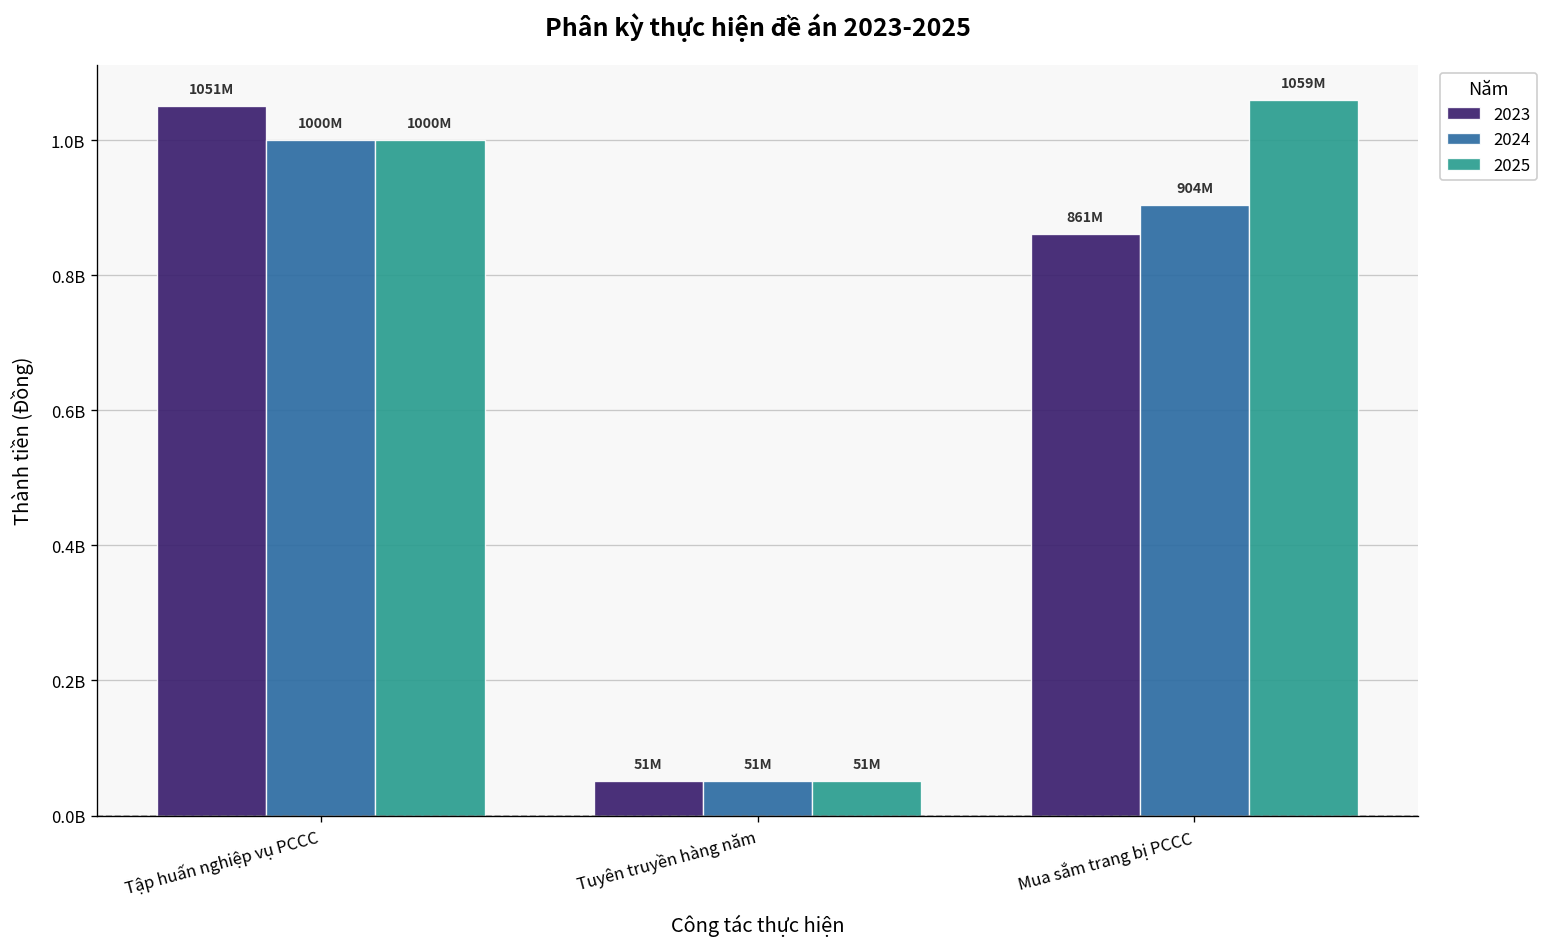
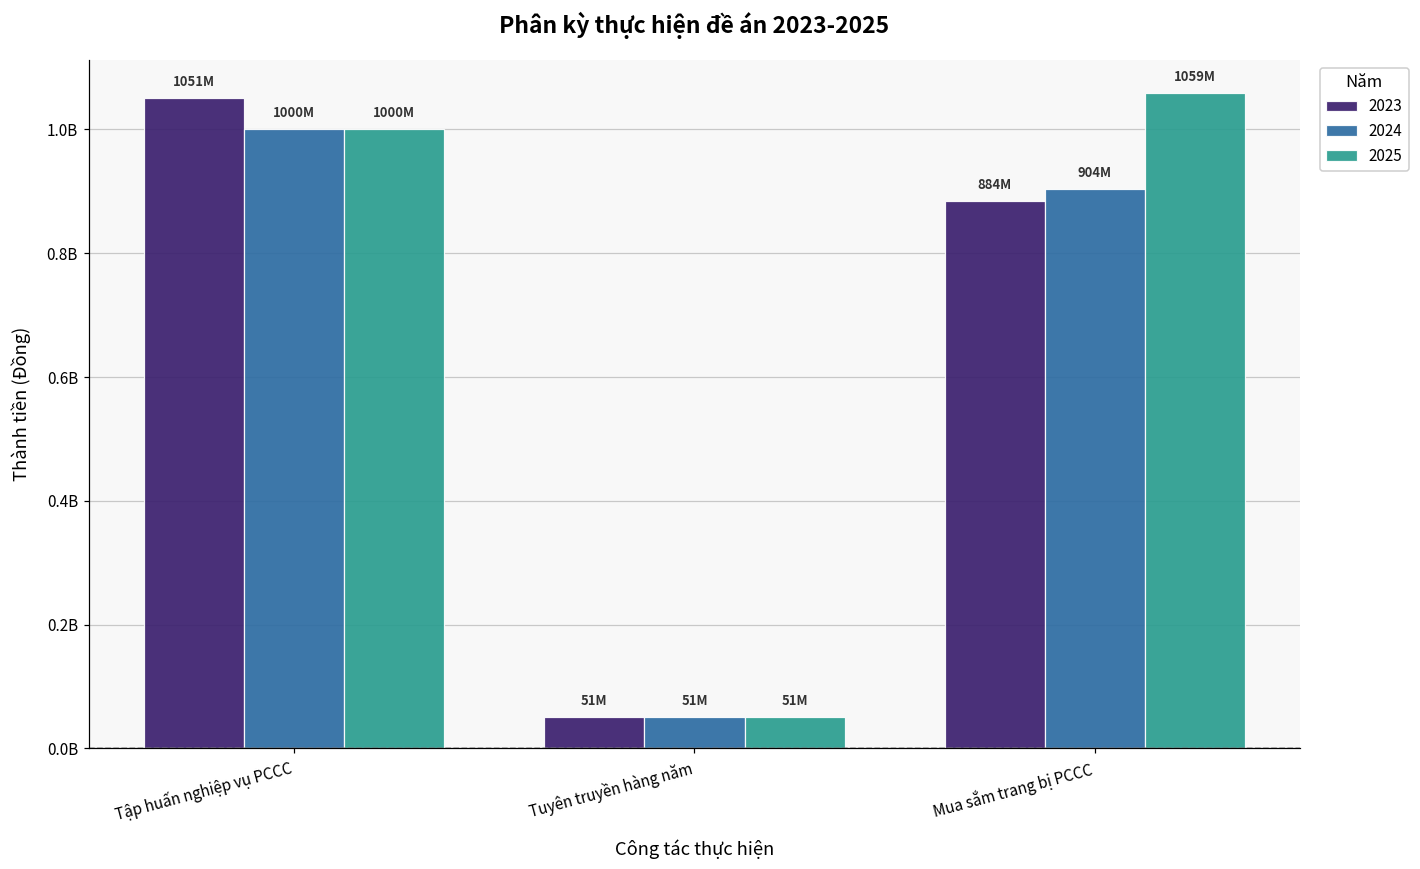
2023, Mua sắm trang bị PCCC: 861M -> 884M
